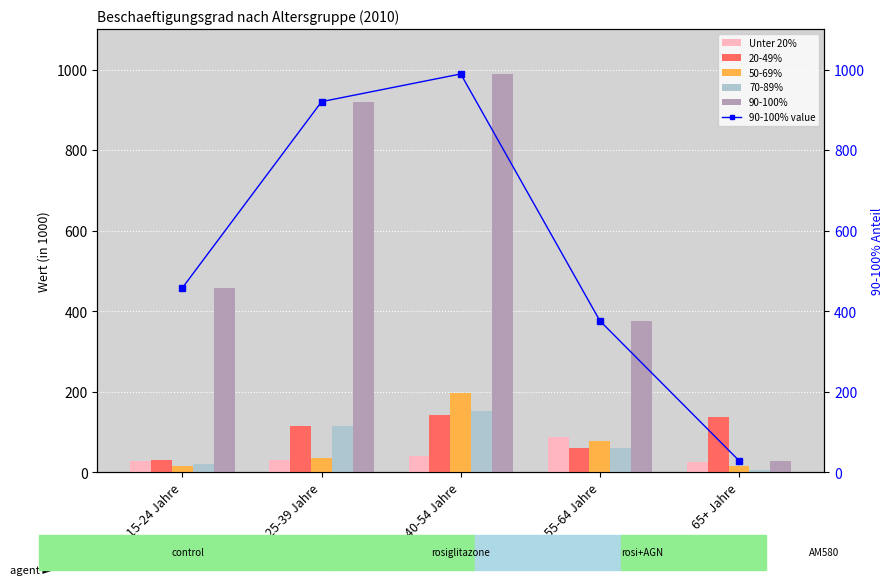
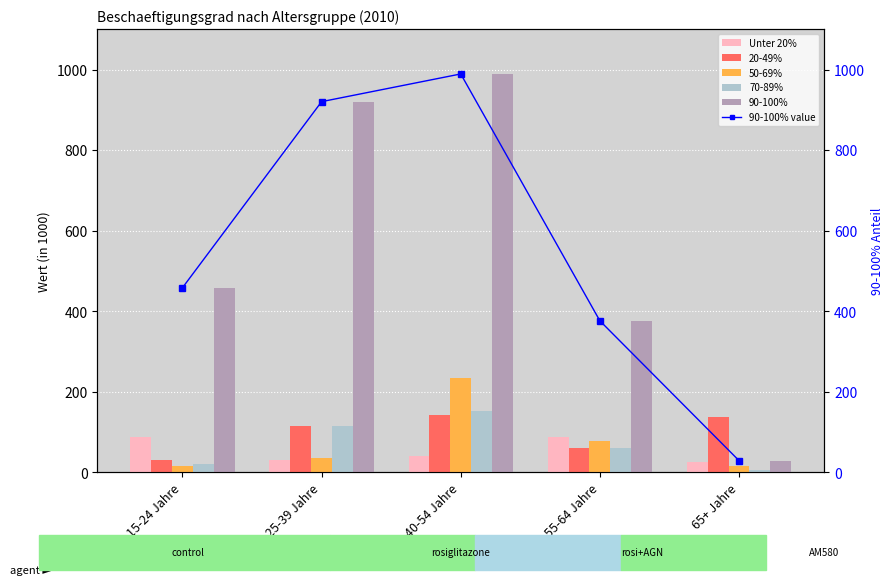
Unter 20%, 15-24 Jahre: 30 -> 90
50-69%, 40-54 Jahre: 200 -> 230
